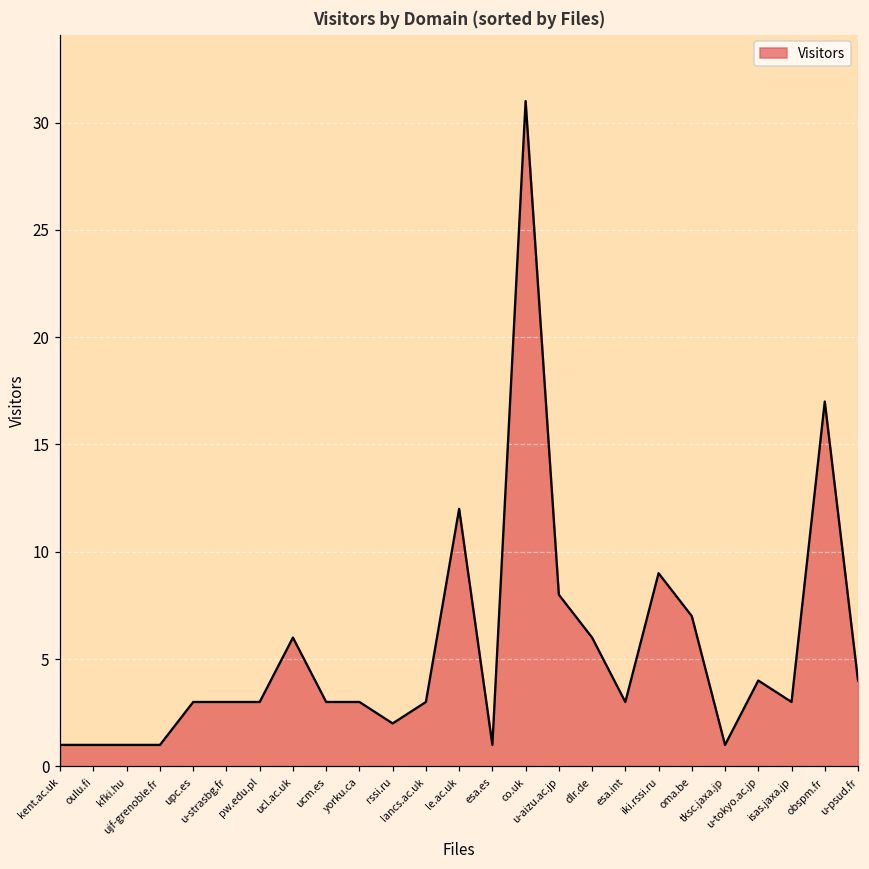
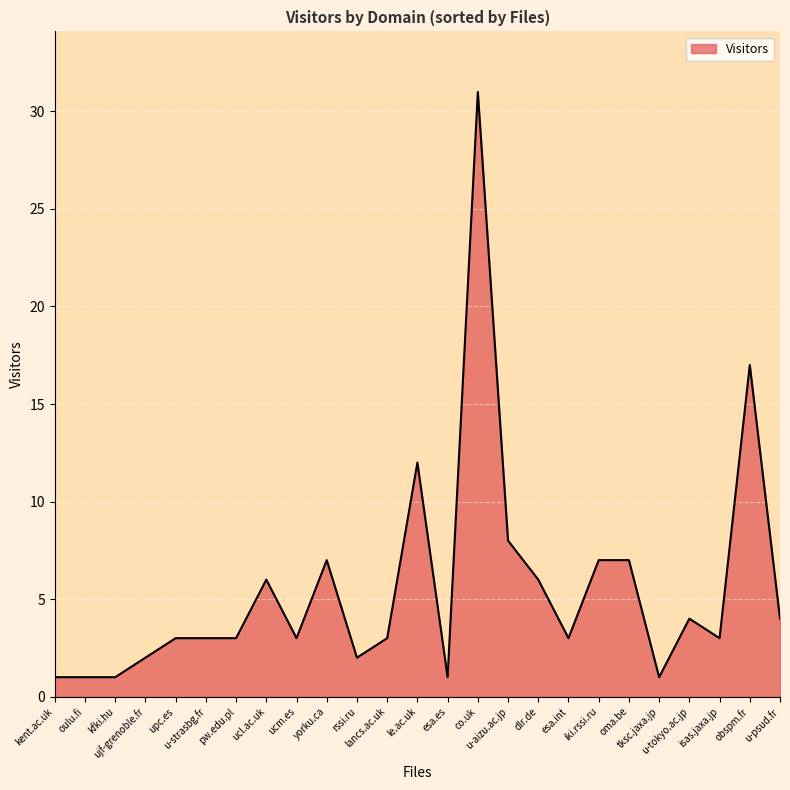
ujf-grenoble.fr: 1 -> 2
yorku.ca: 3 -> 7
iki.rssi.ru: 9 -> 7
